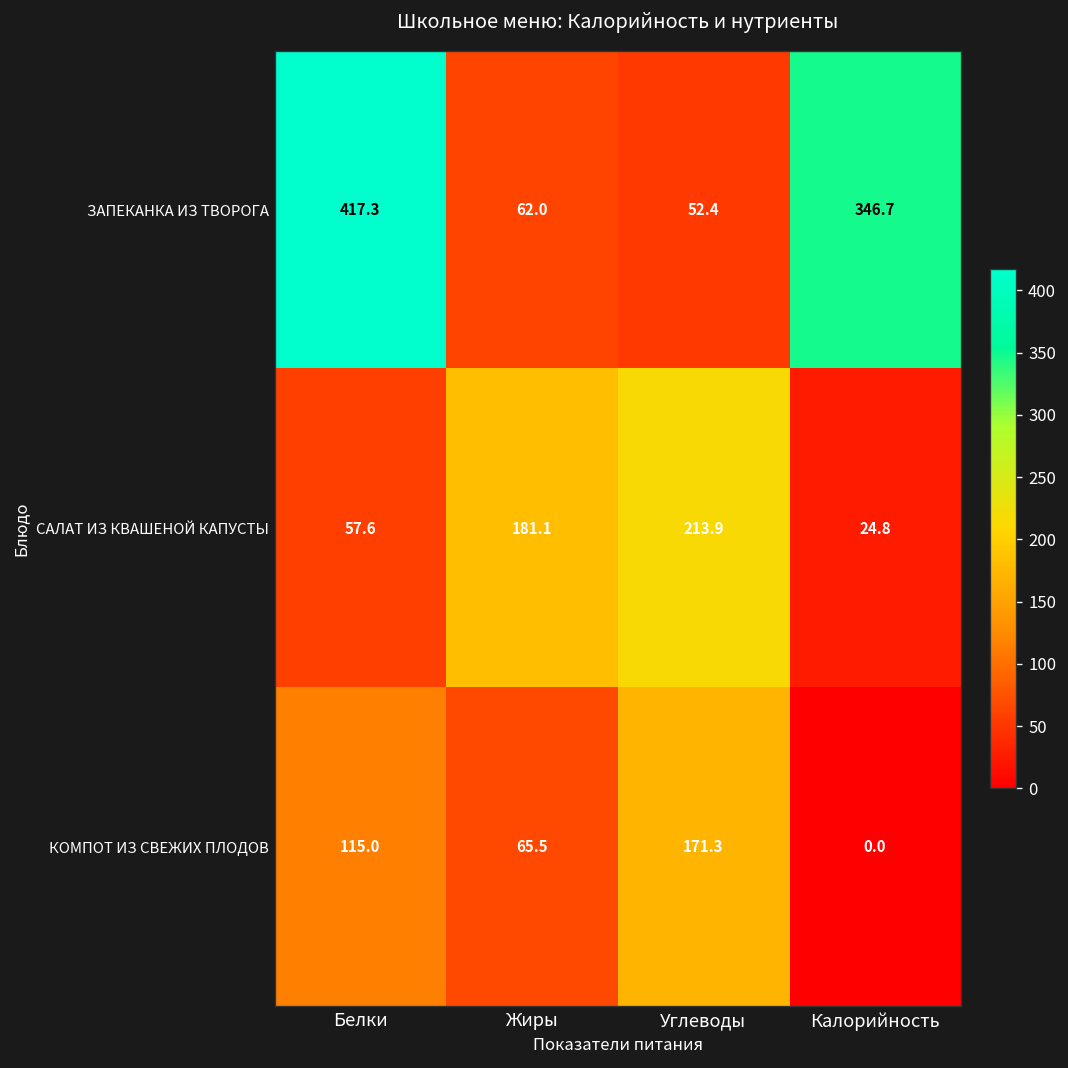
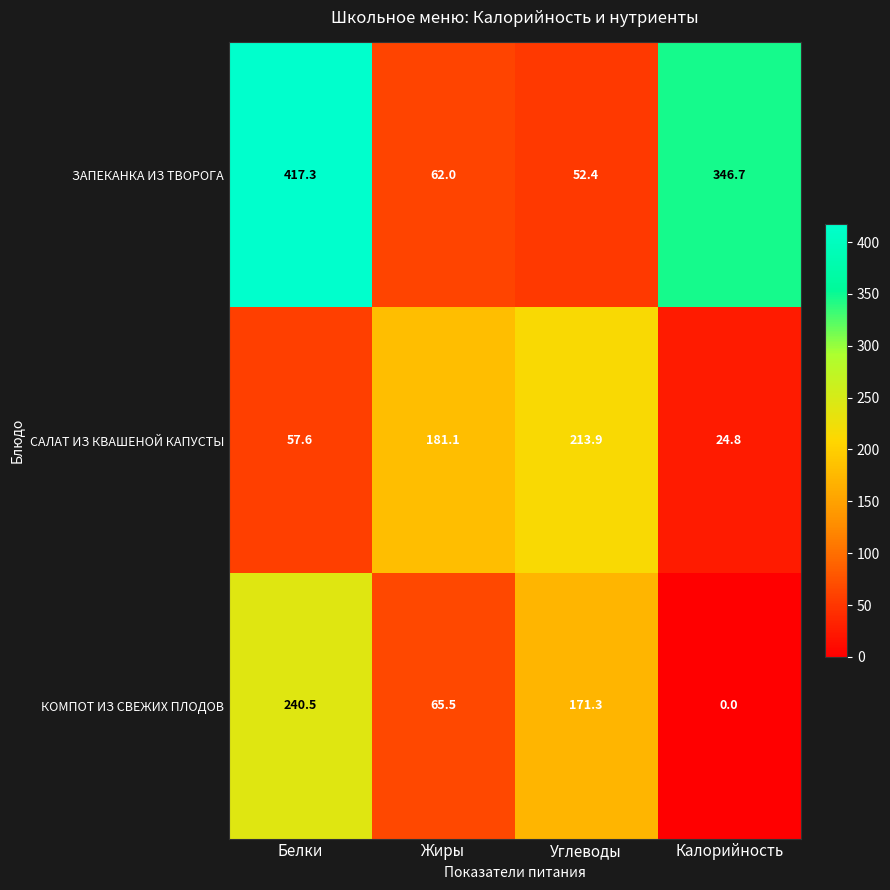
КОМПОТ ИЗ СВЕЖИХ ПЛОДОВ, Белки: 115.0 -> 240.5
